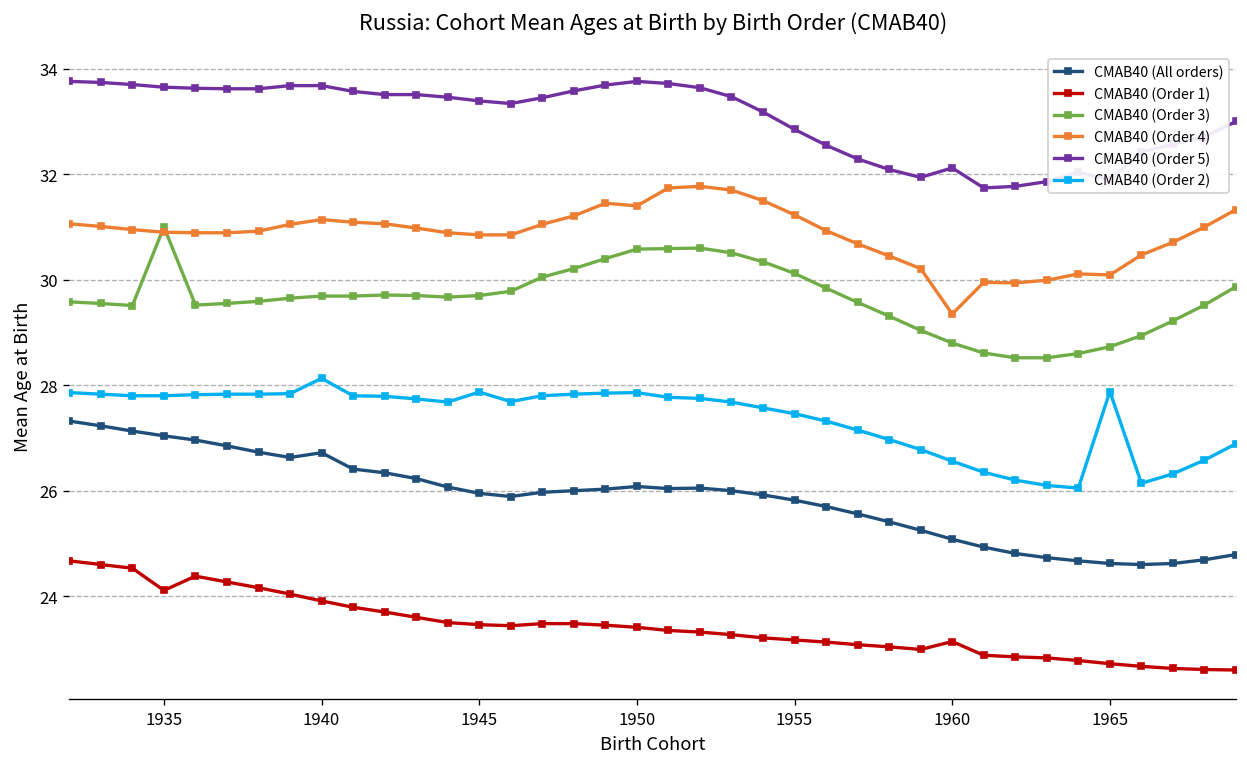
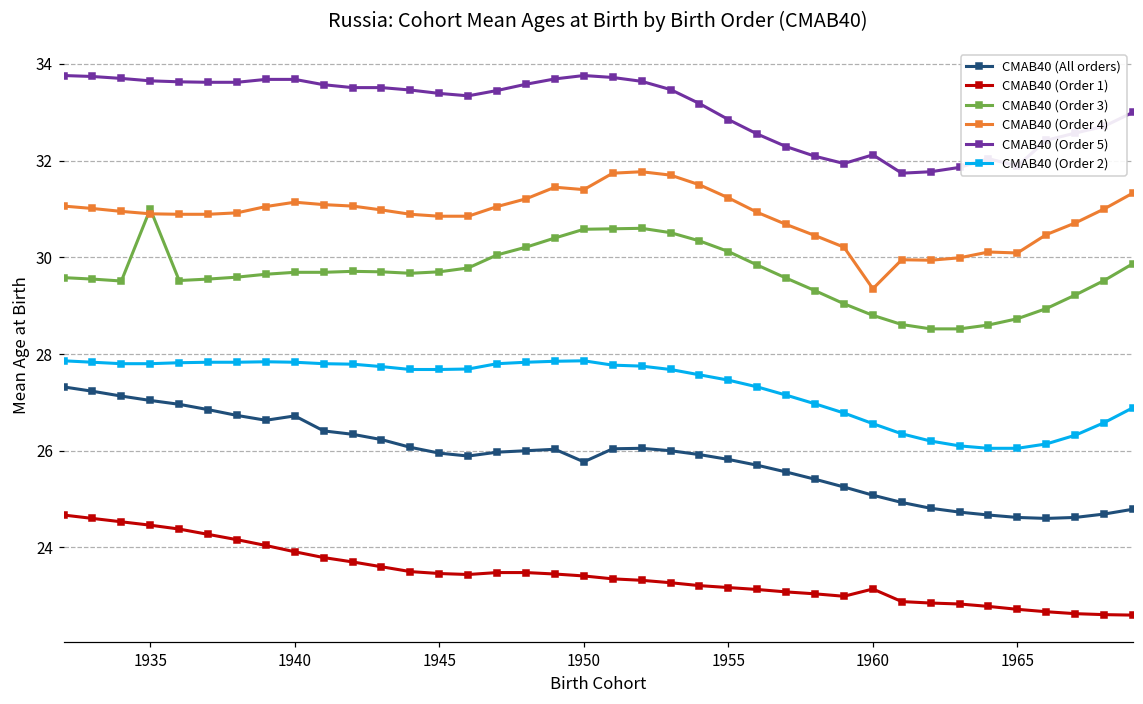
CMAB40 (Order 1), 1935: 24.1 -> 24.5
CMAB40 (Order 2), 1940: 28.1 -> 27.8
CMAB40 (Order 2), 1945: 27.9 -> 27.7
CMAB40 (All orders), 1950: 26.1 -> 25.8
CMAB40 (Order 2), 1965: 27.9 -> 26.1
